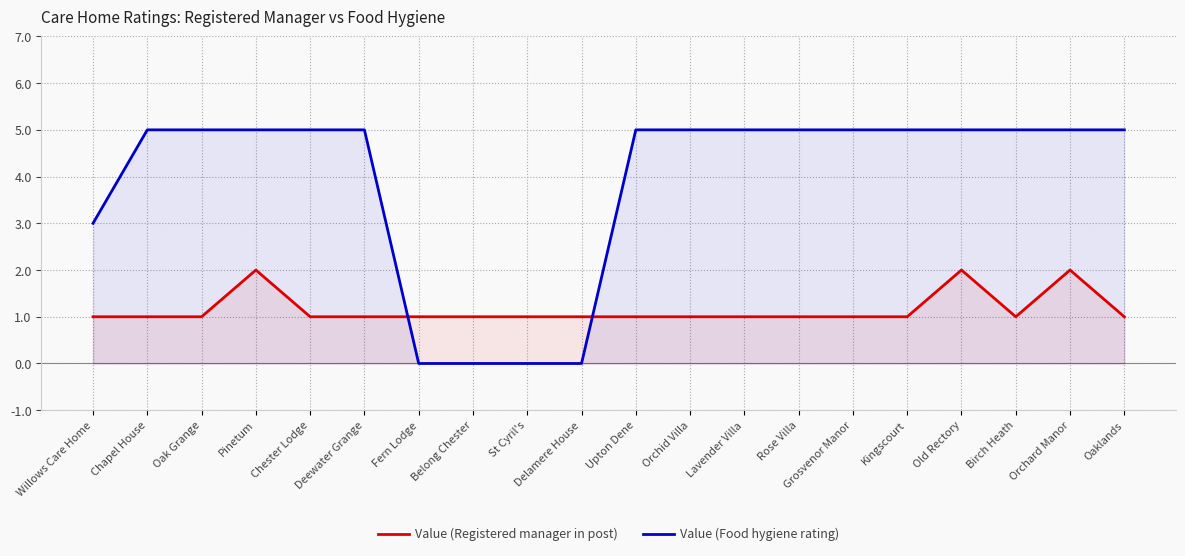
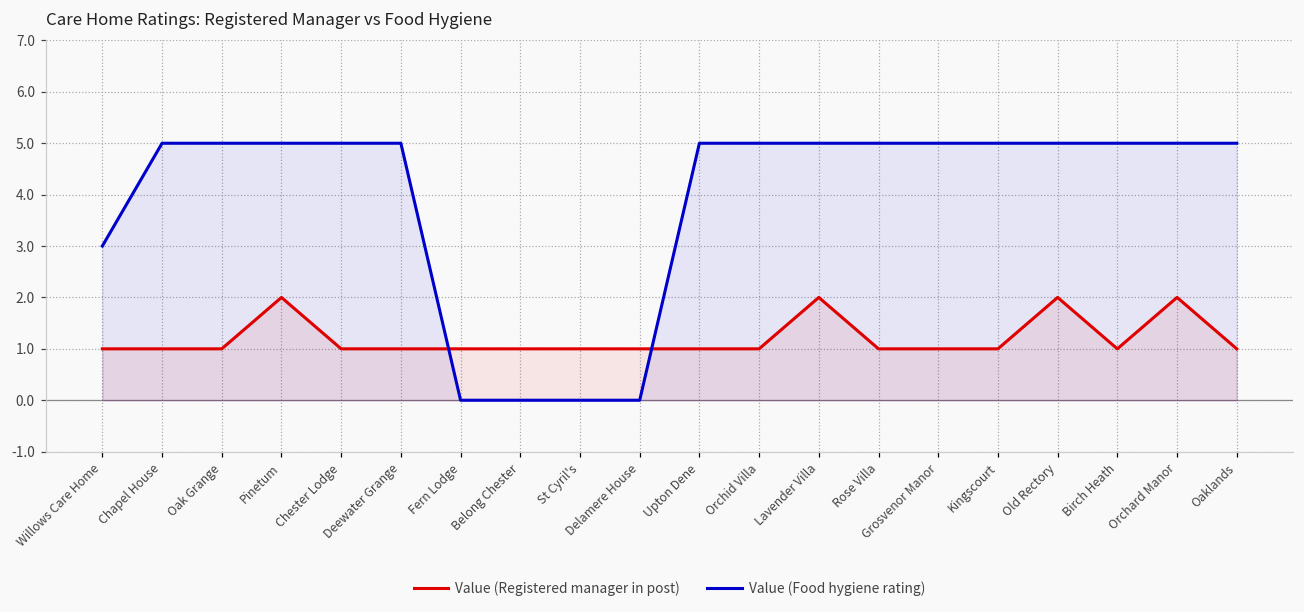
Value (Registered manager in post), Lavender Villa: 1 -> 2
